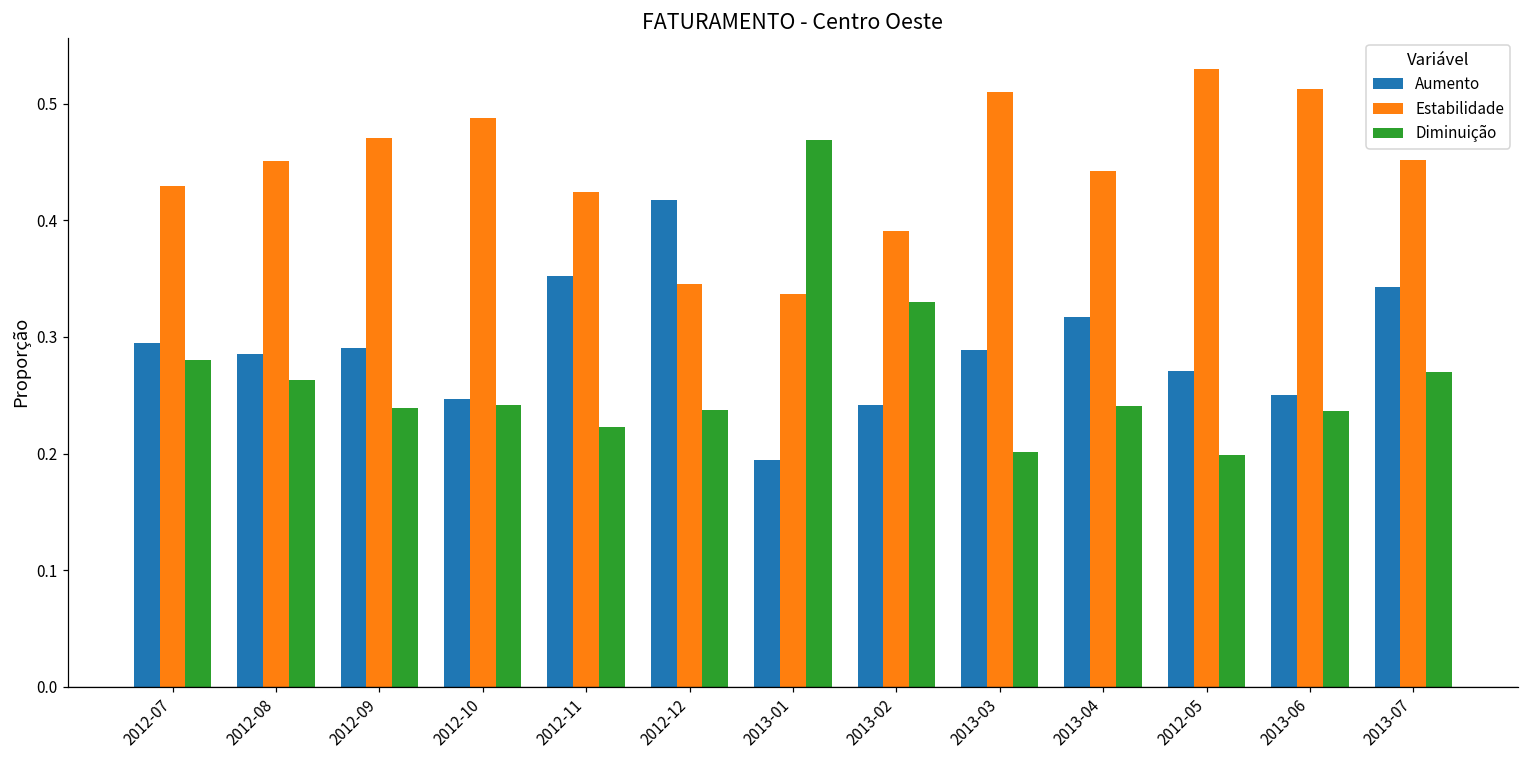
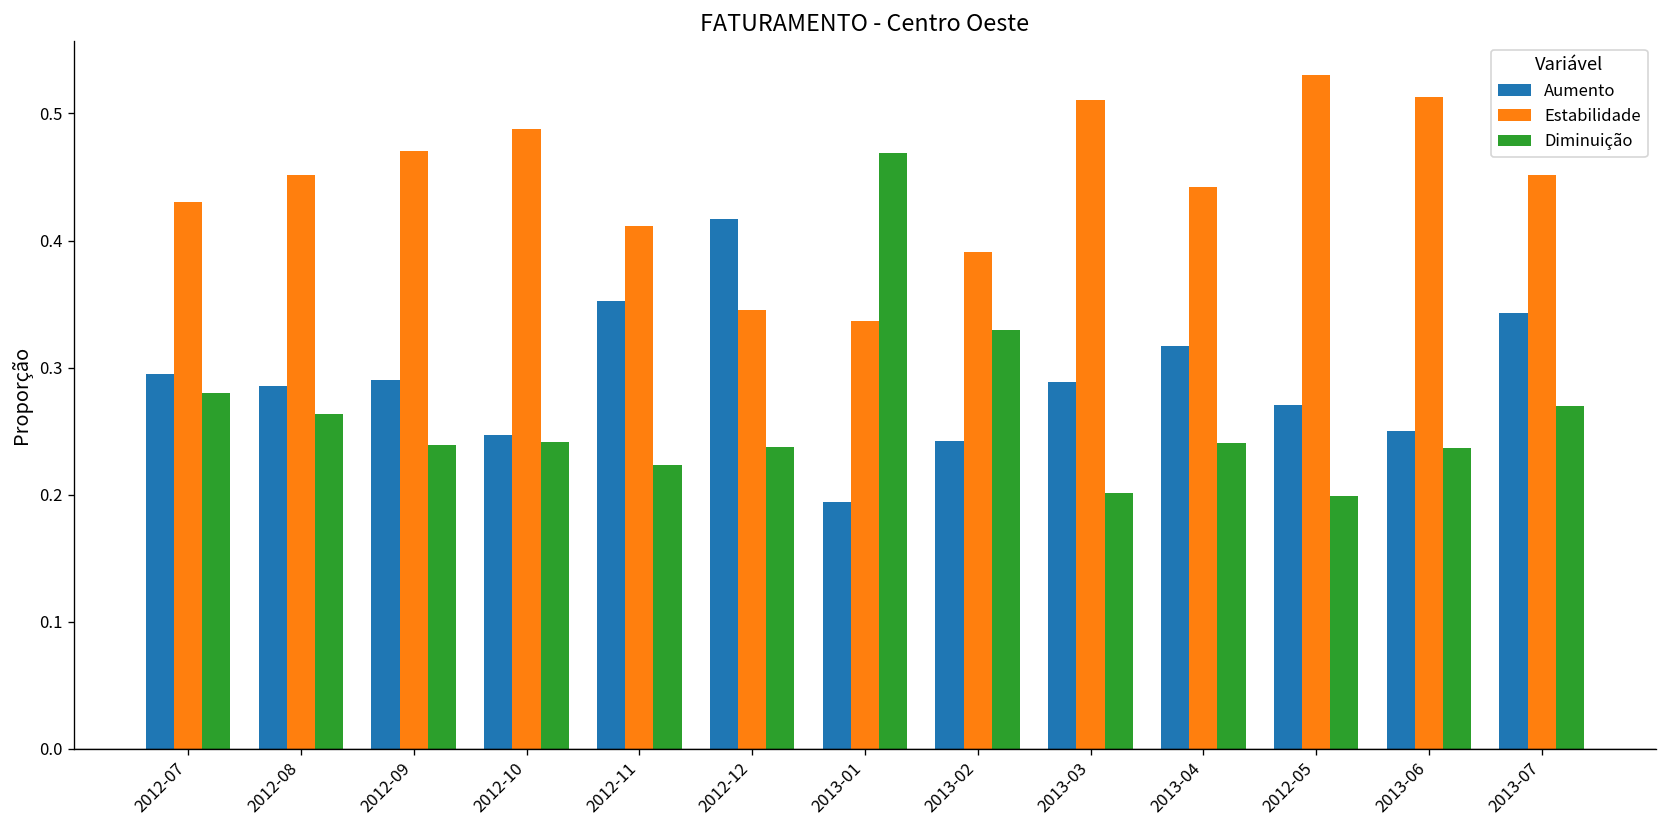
Estabilidade, 2012-11: 0.424 -> 0.411
